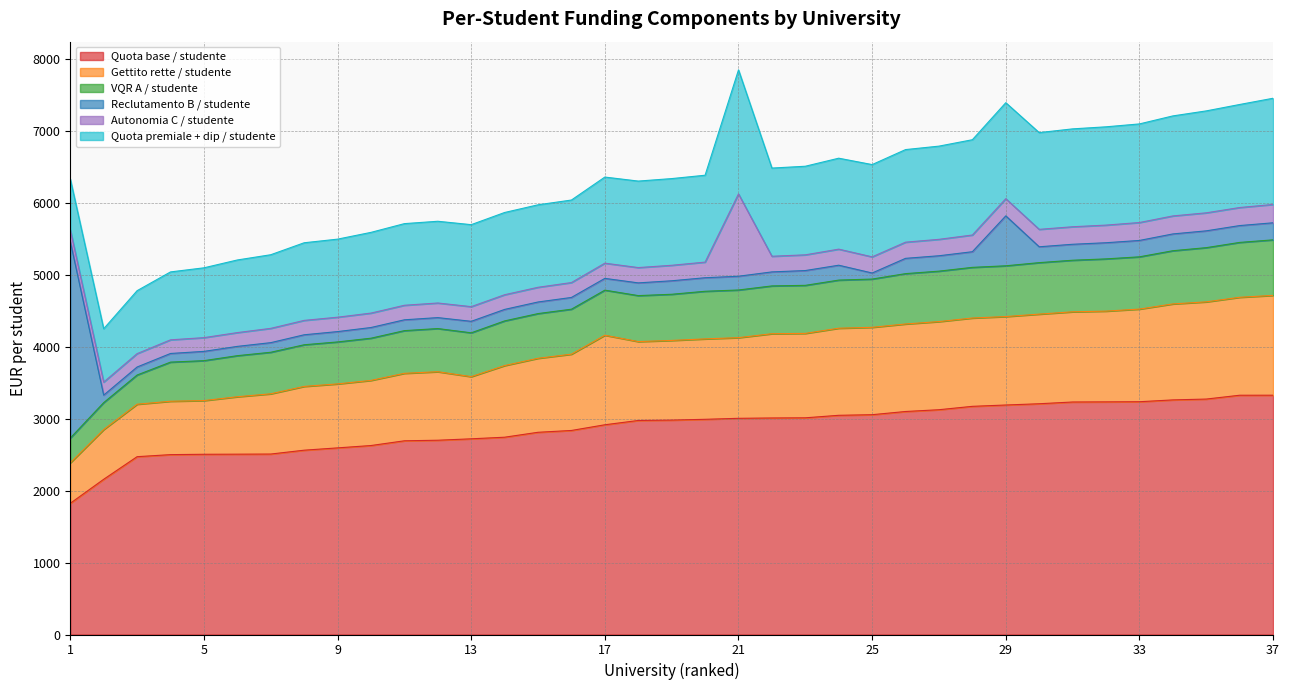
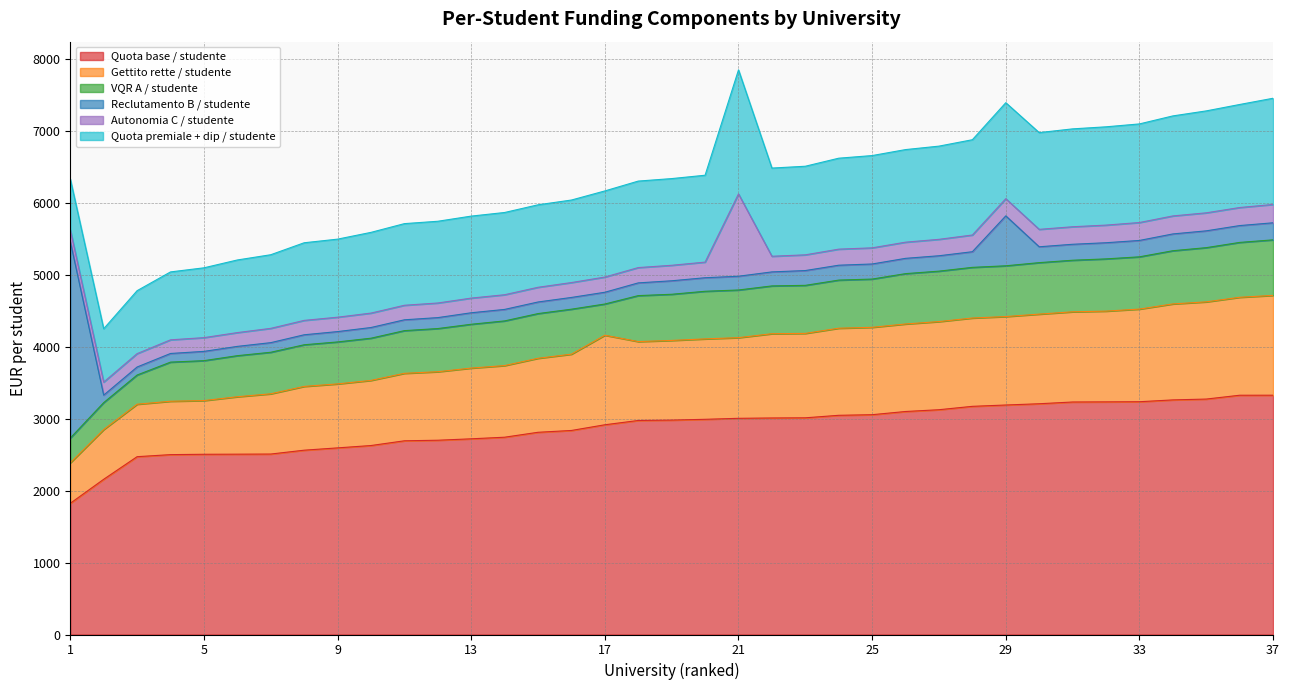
Gettito rette / studente, 13: 900 -> 1000
VQR A / studente, 17: 600 -> 400
Reclutamento B / studente, 25: 100 -> 200
